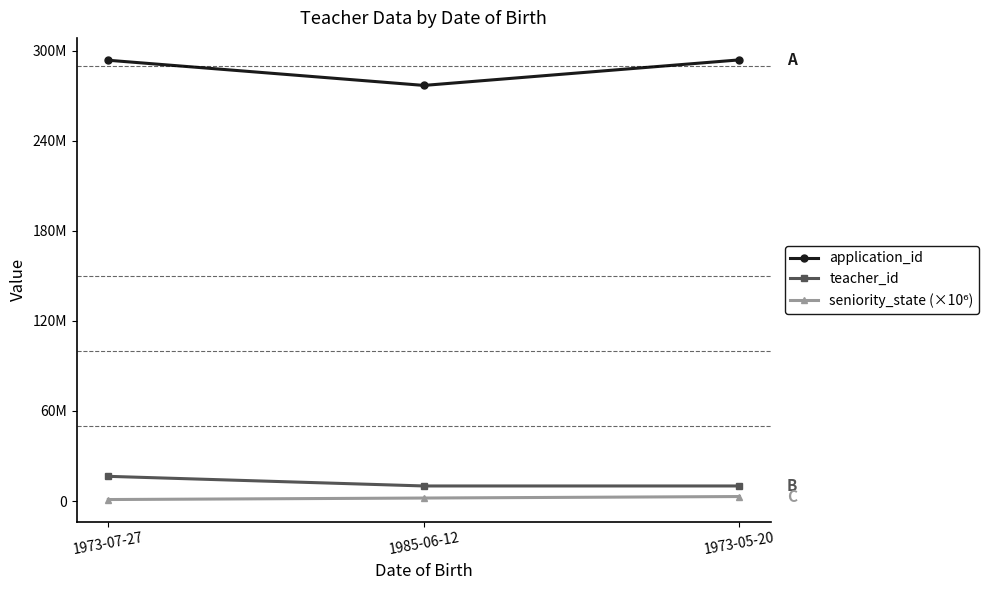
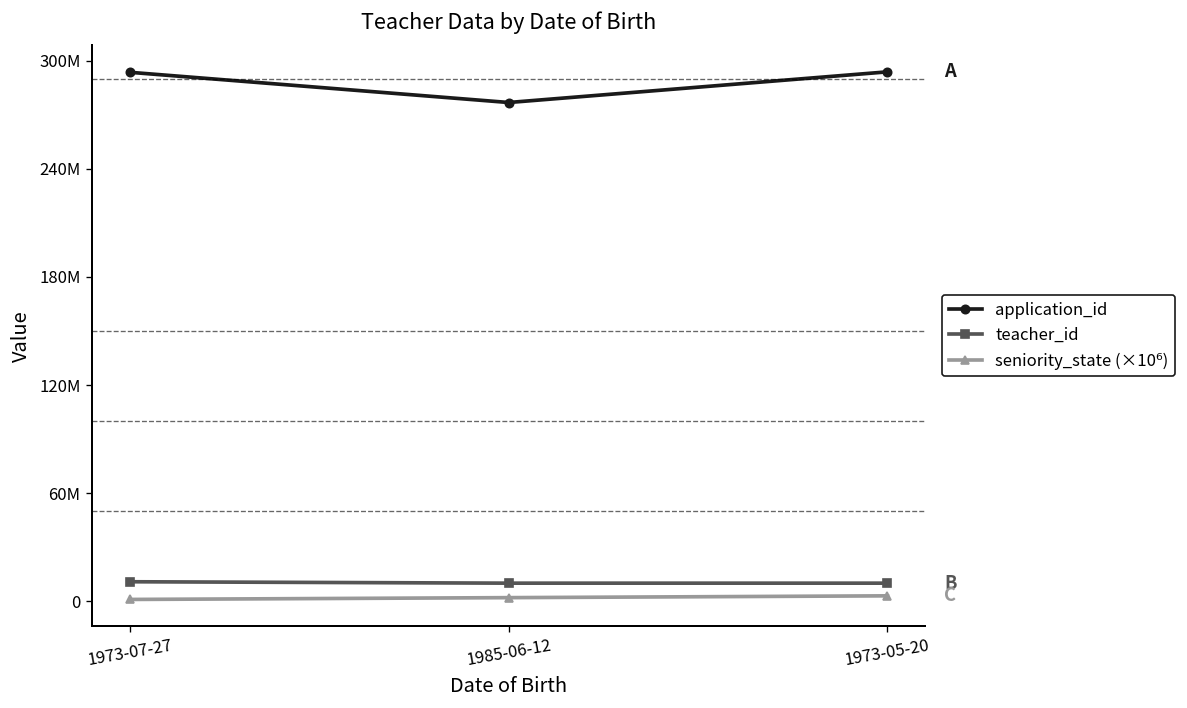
teacher_id, 1973-07-27: 16000000 -> 11000000
